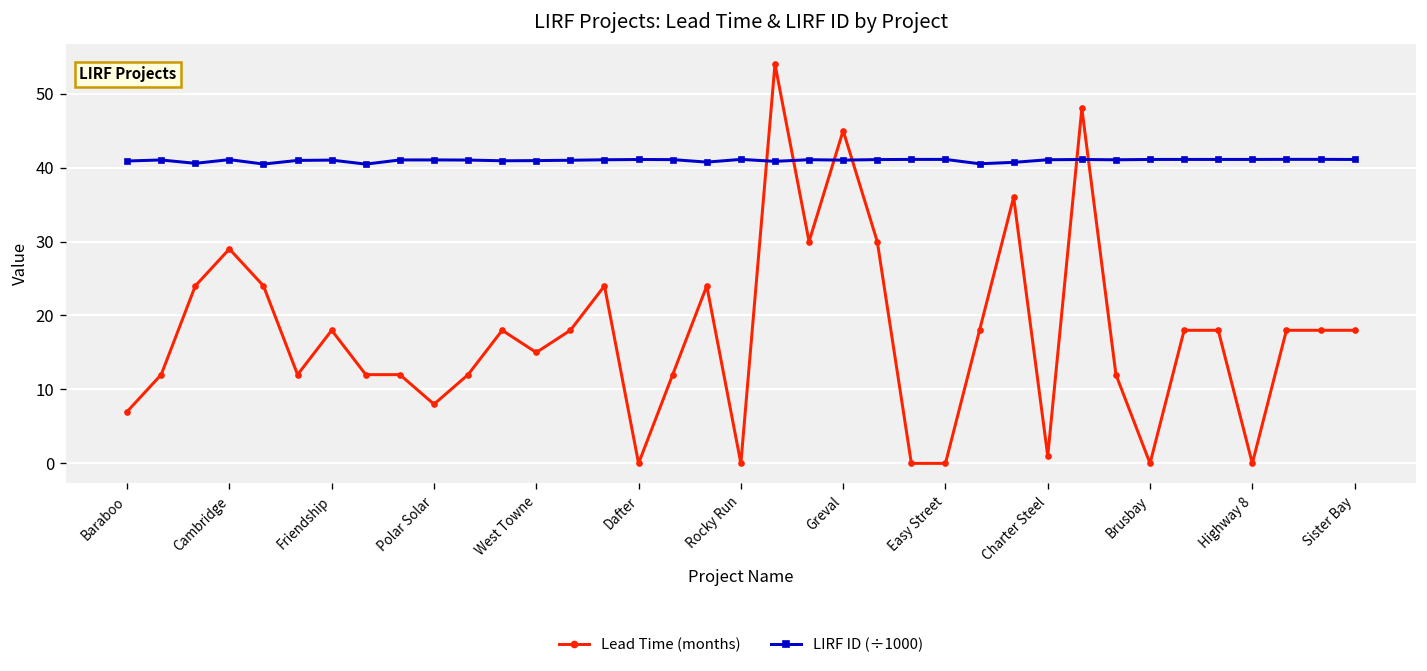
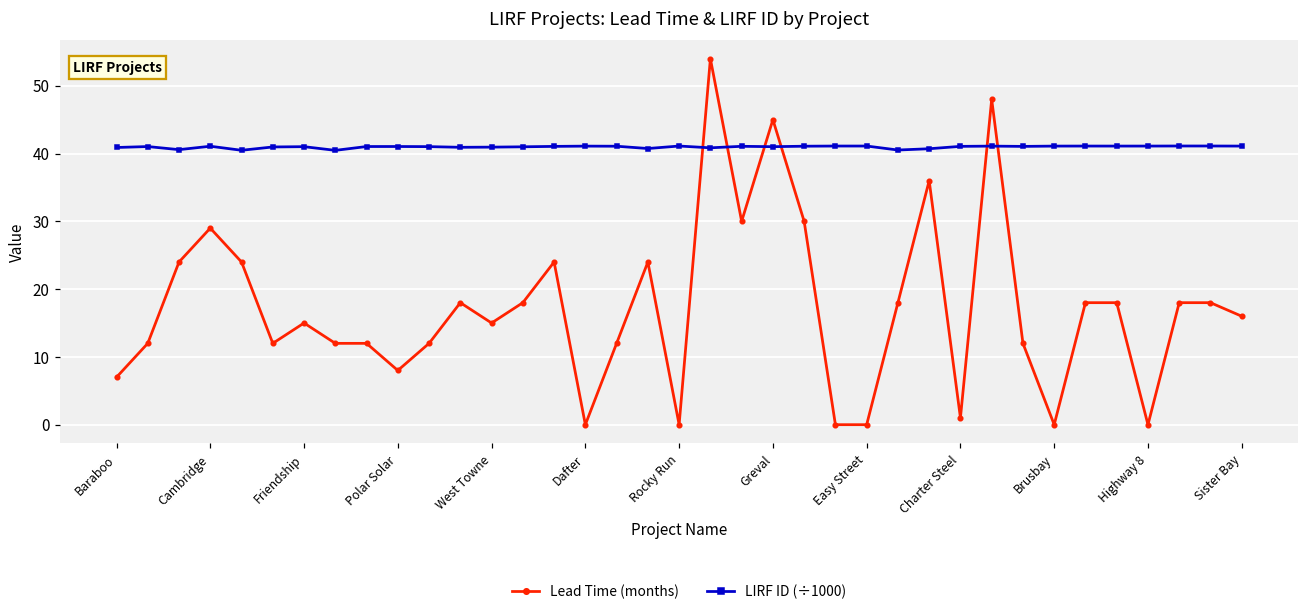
Lead Time (months), Friendship: 18 -> 15
Lead Time (months), Sister Bay: 18 -> 16
